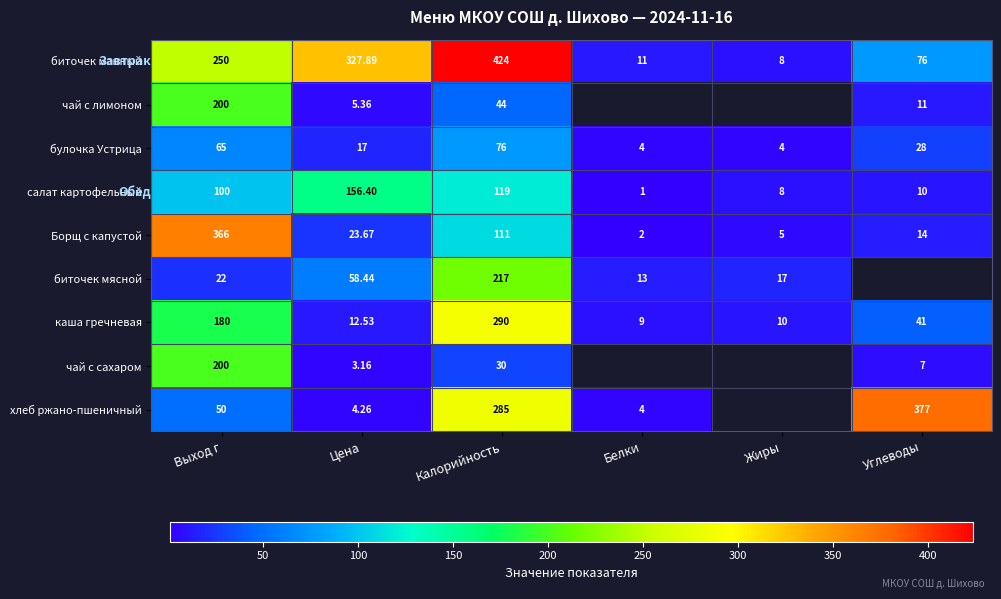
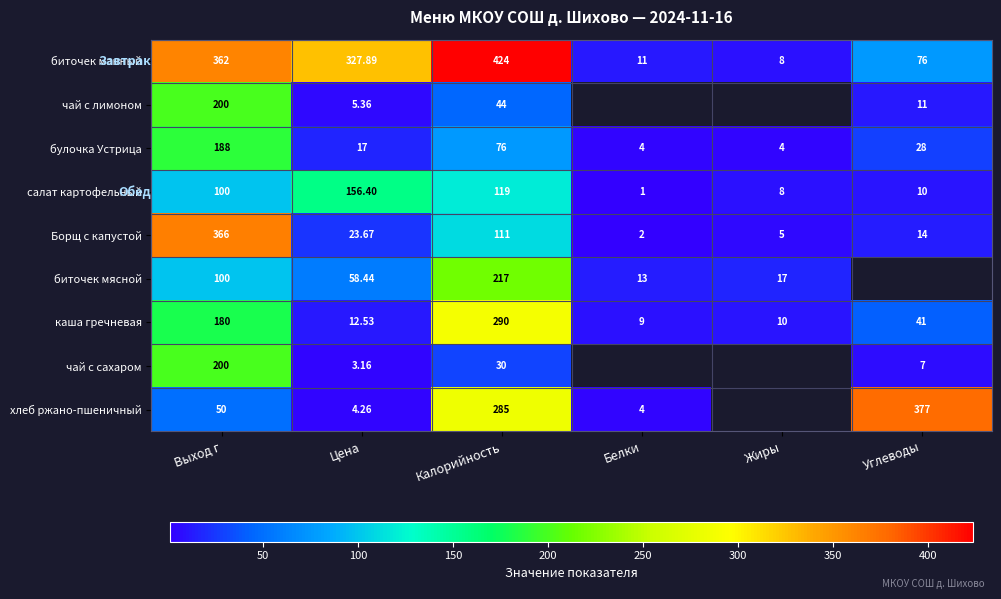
биточек манный, Выход г: 250 -> 362
булочка Устрица, Выход г: 65 -> 188
биточек мясной, Выход г: 22 -> 100
